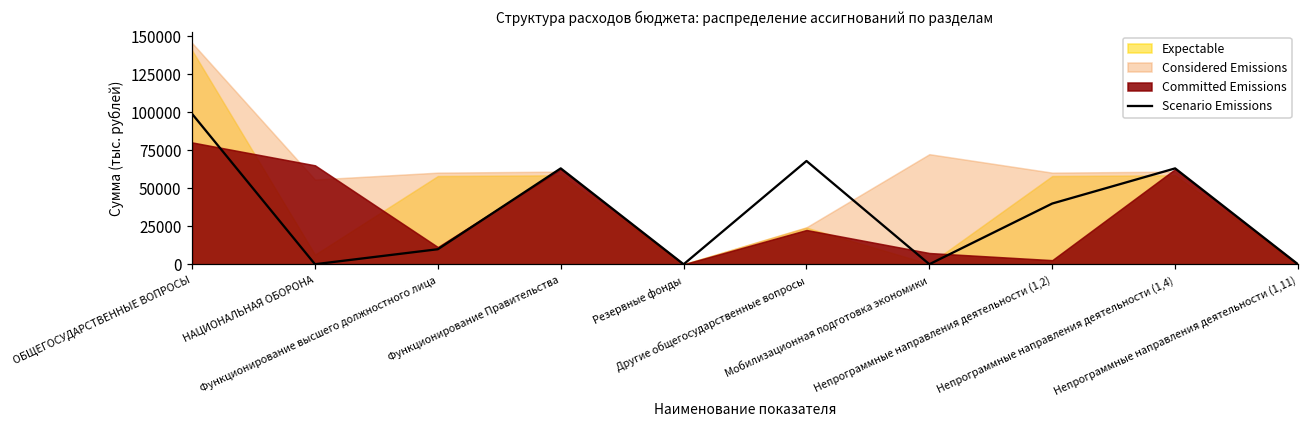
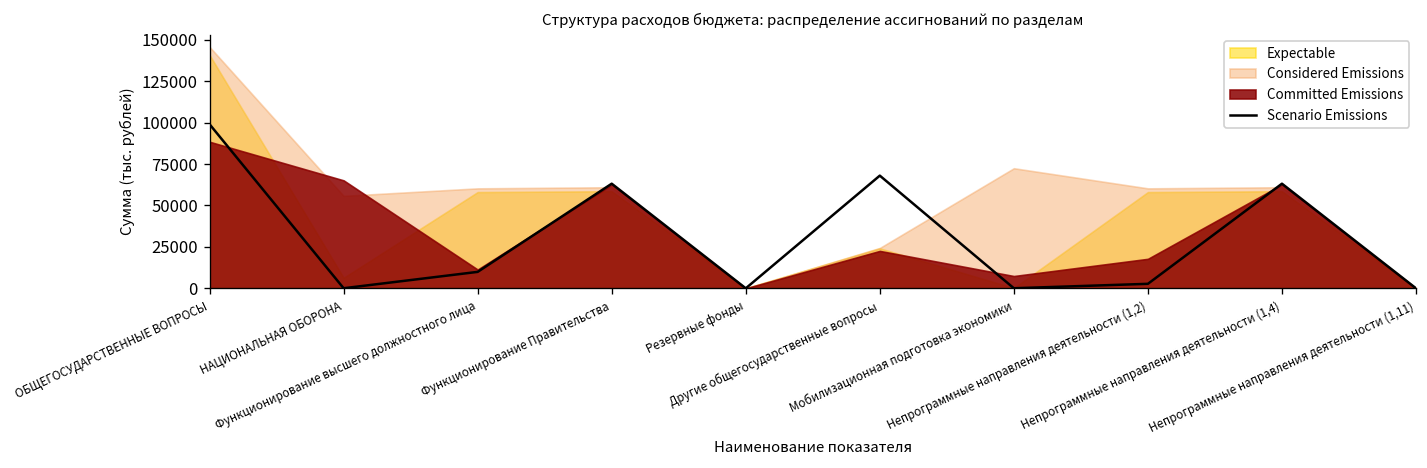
Committed Emissions, ОБЩЕГОСУДАРСТВЕННЫЕ ВОПРОСЫ: 80000 -> 88000
Scenario Emissions, Непрограммные направления деятельности (1,2): 40000 -> 3000
Committed Emissions, Непрограммные направления деятельности (1,2): 3000 -> 18000
